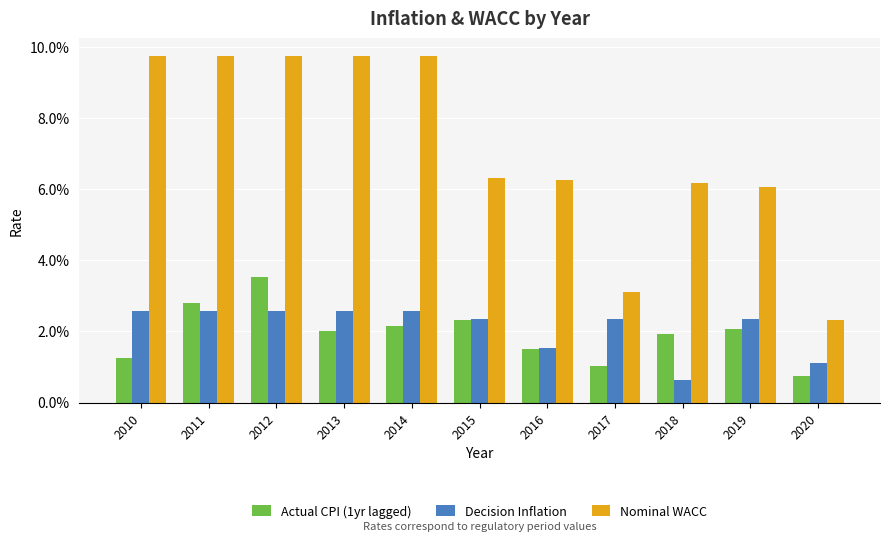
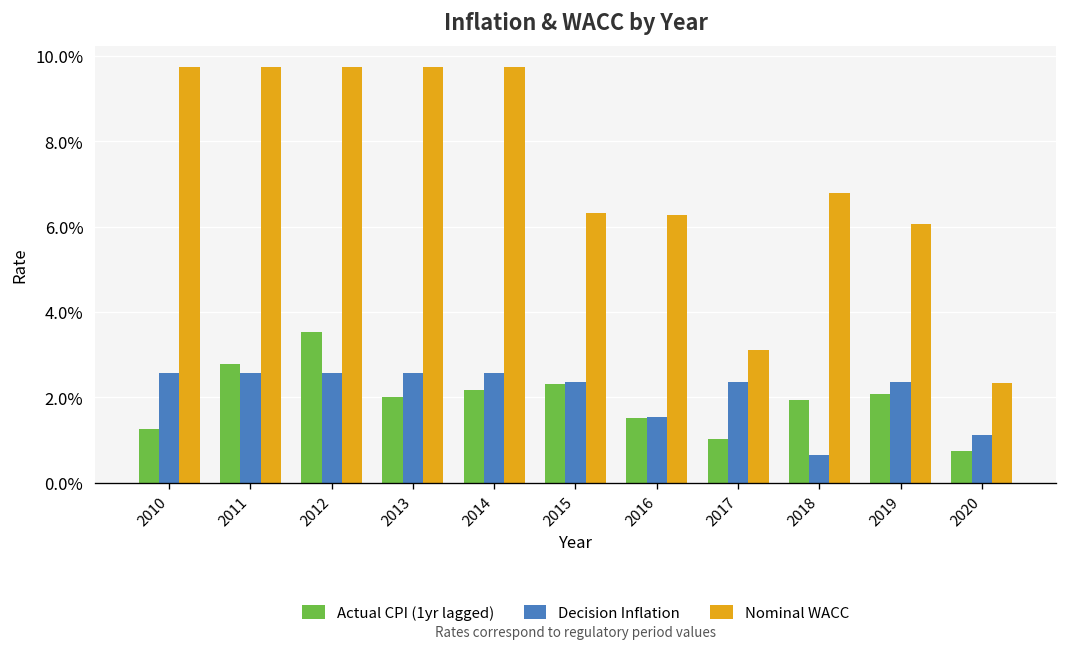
Nominal WACC, 2018: 6.2% -> 6.8%
